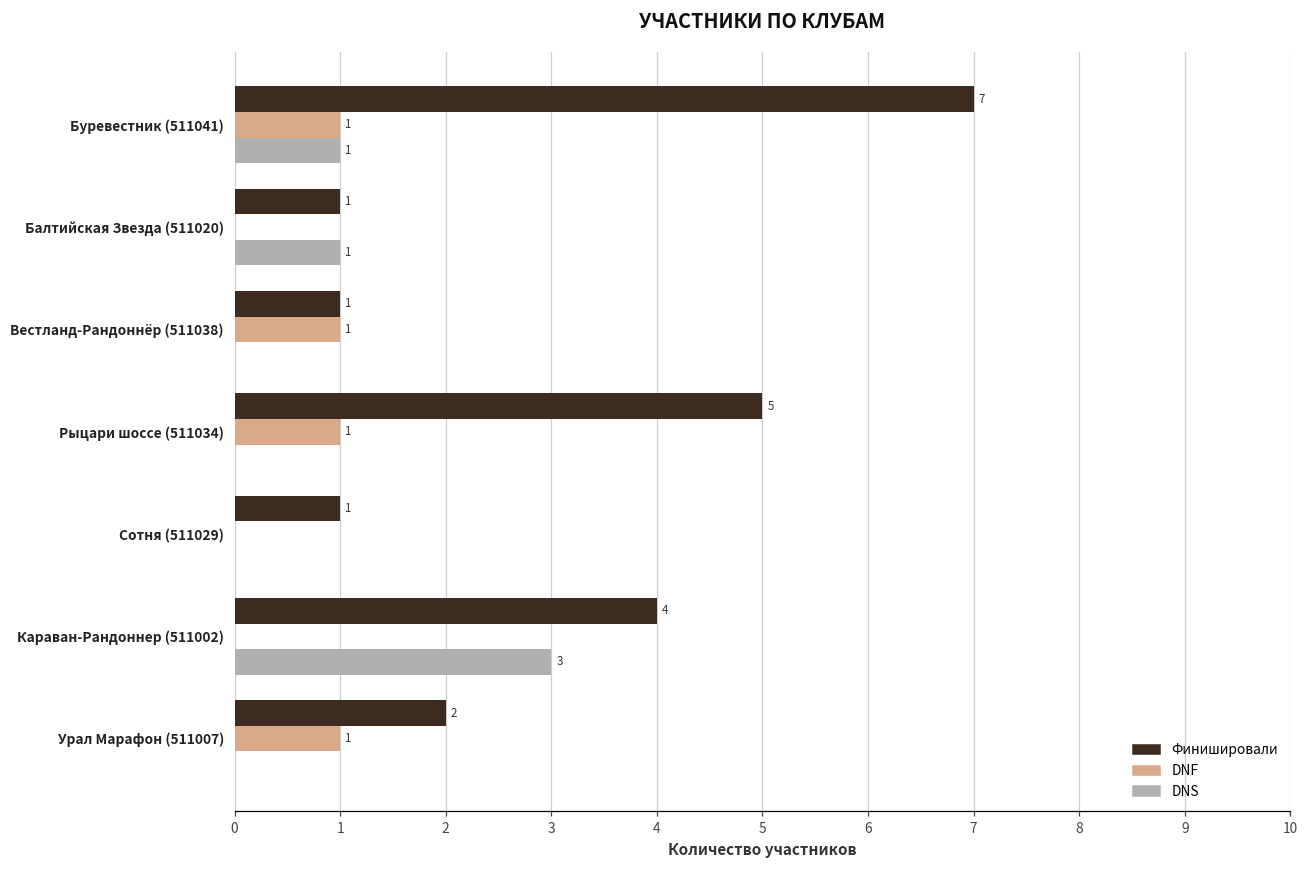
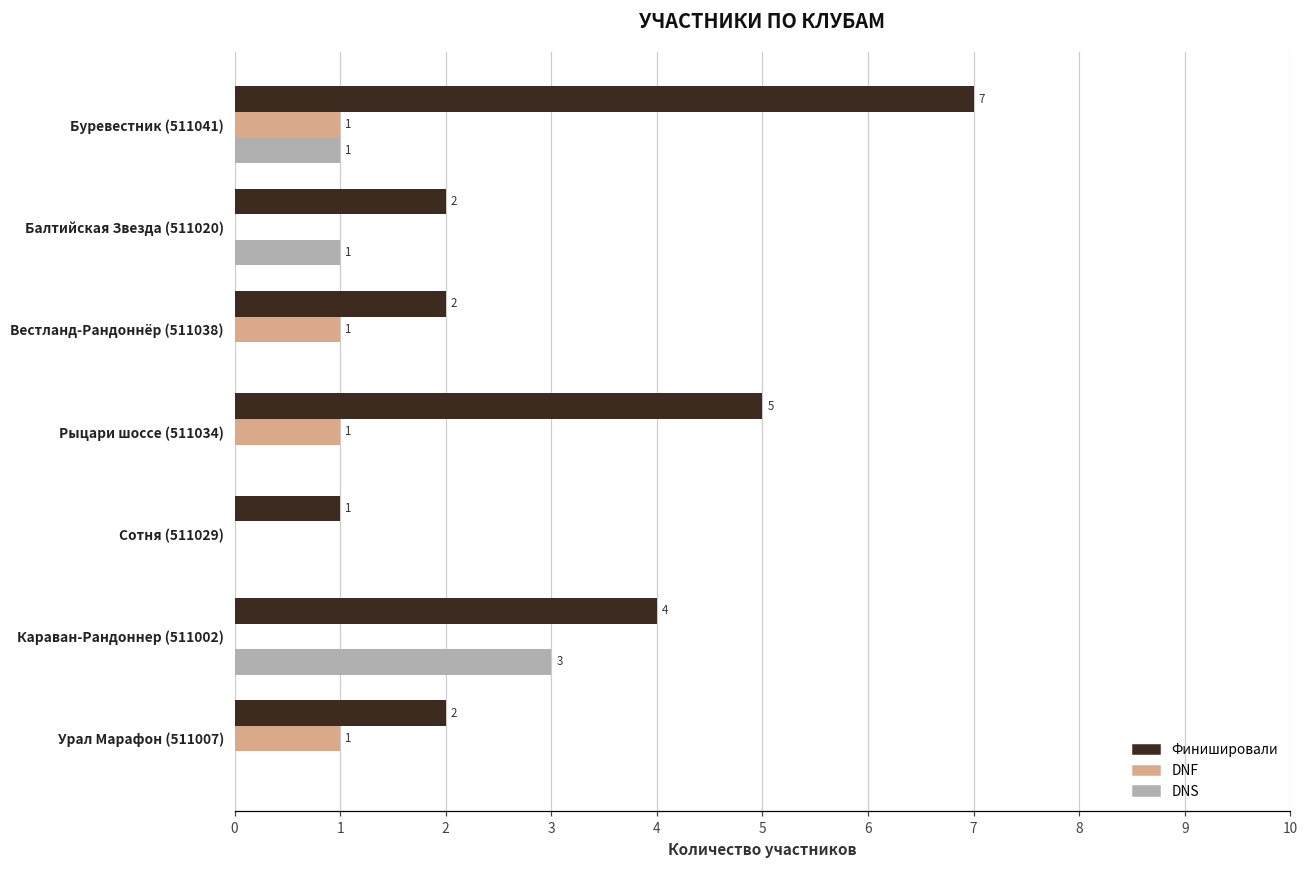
Финишировали, Балтийская Звезда (511020): 1 -> 2
Финишировали, Вестланд-Рандоннёр (511038): 1 -> 2
